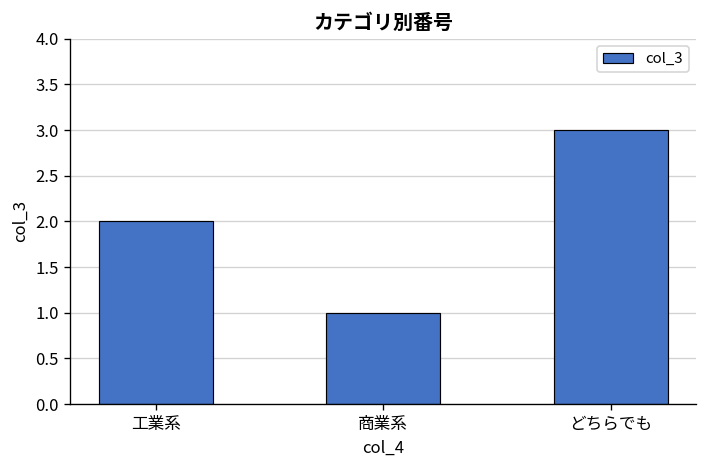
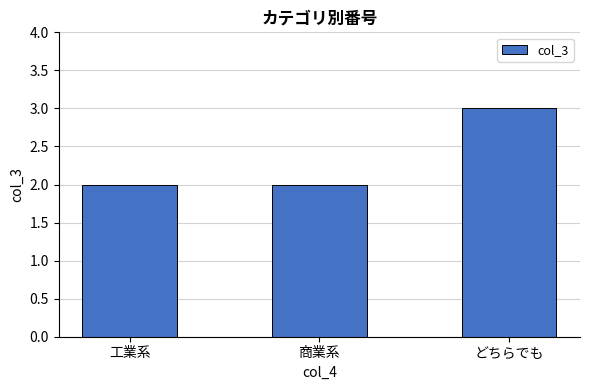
商業系: 1 -> 2
